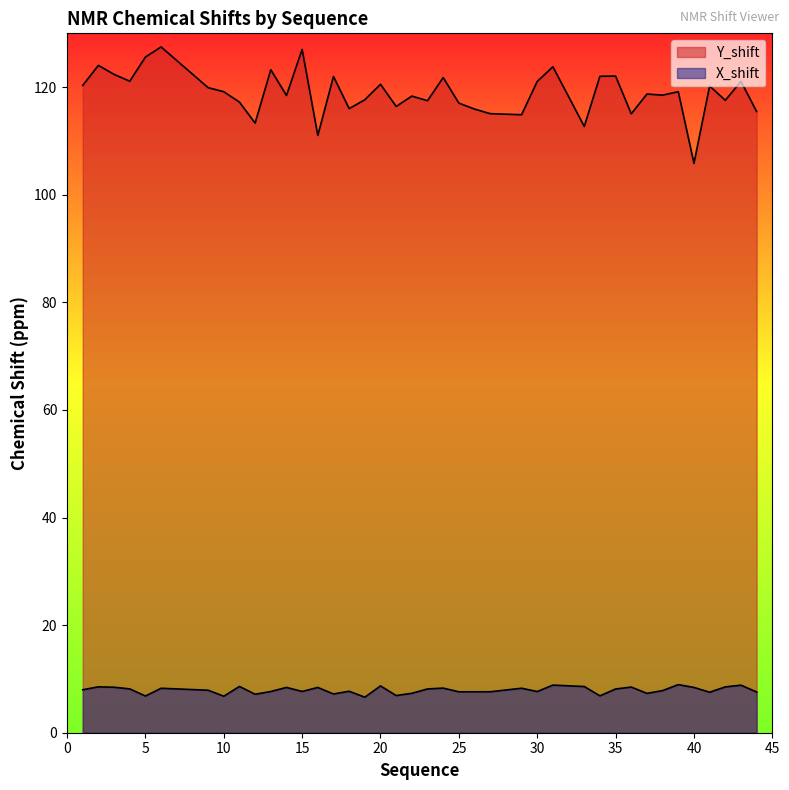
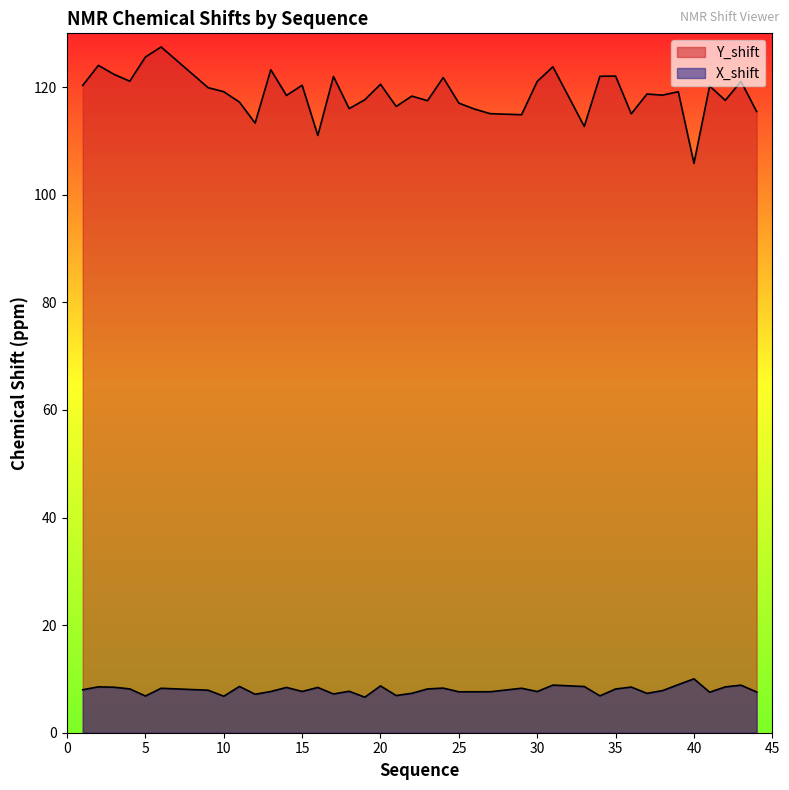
Y_shift, 15: 127 -> 120
X_shift, 40: 8 -> 10
